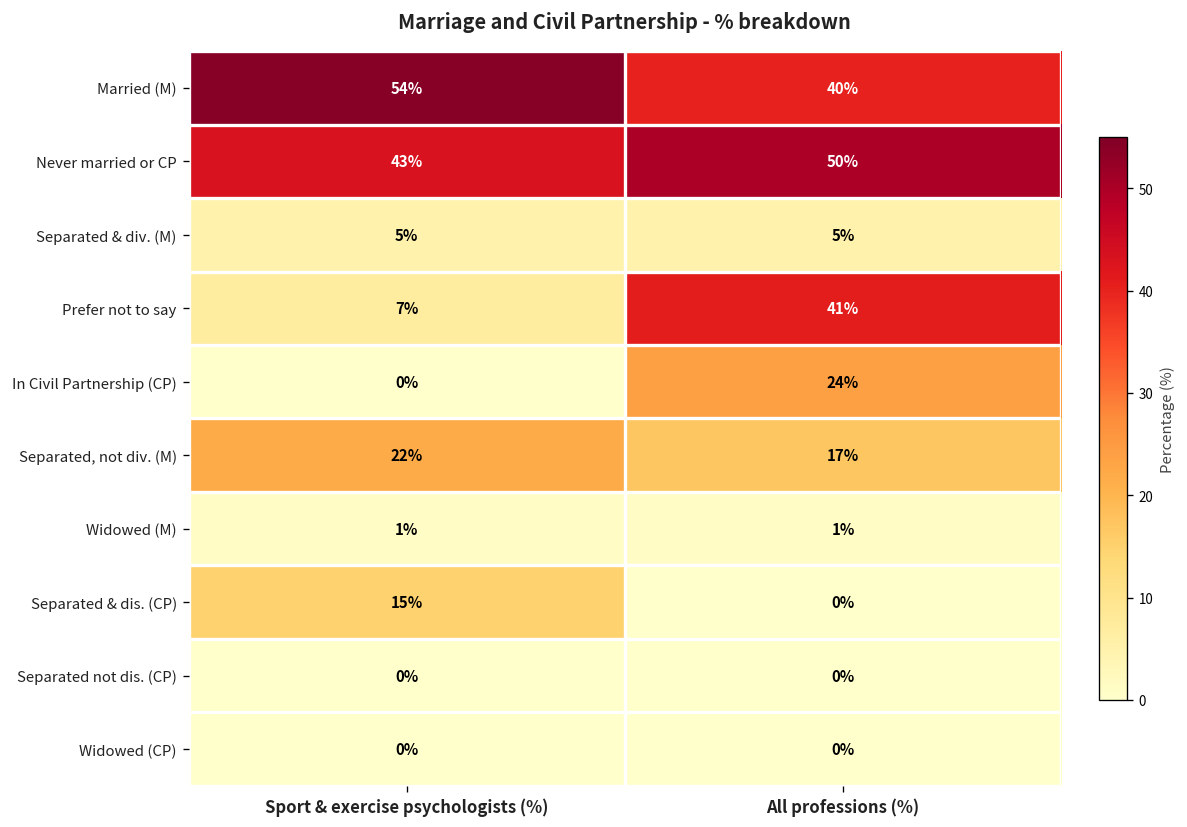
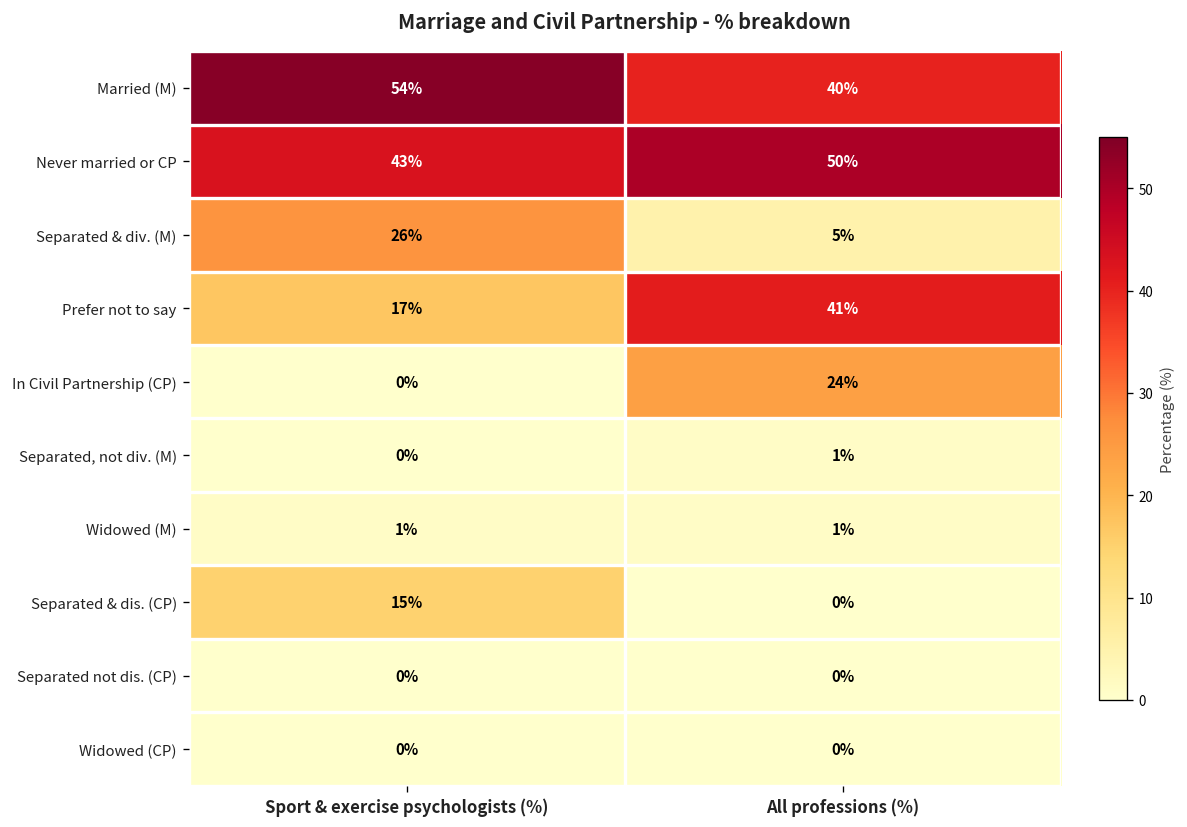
Separated & div. (M), Sport & exercise psychologists (%): 5% -> 26%
Prefer not to say, Sport & exercise psychologists (%): 7% -> 17%
Separated, not div. (M), Sport & exercise psychologists (%): 22% -> 0%
Separated, not div. (M), All professions (%): 17% -> 1%
